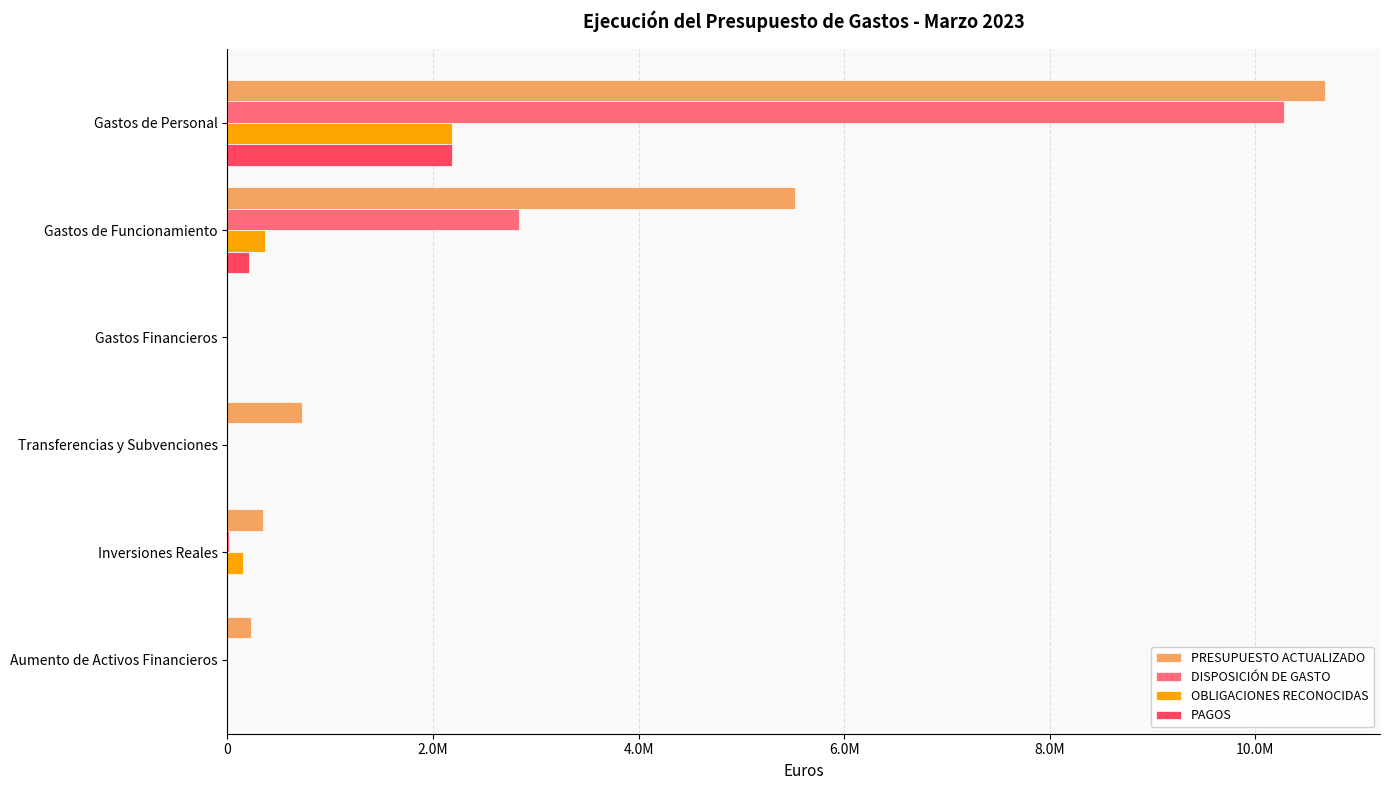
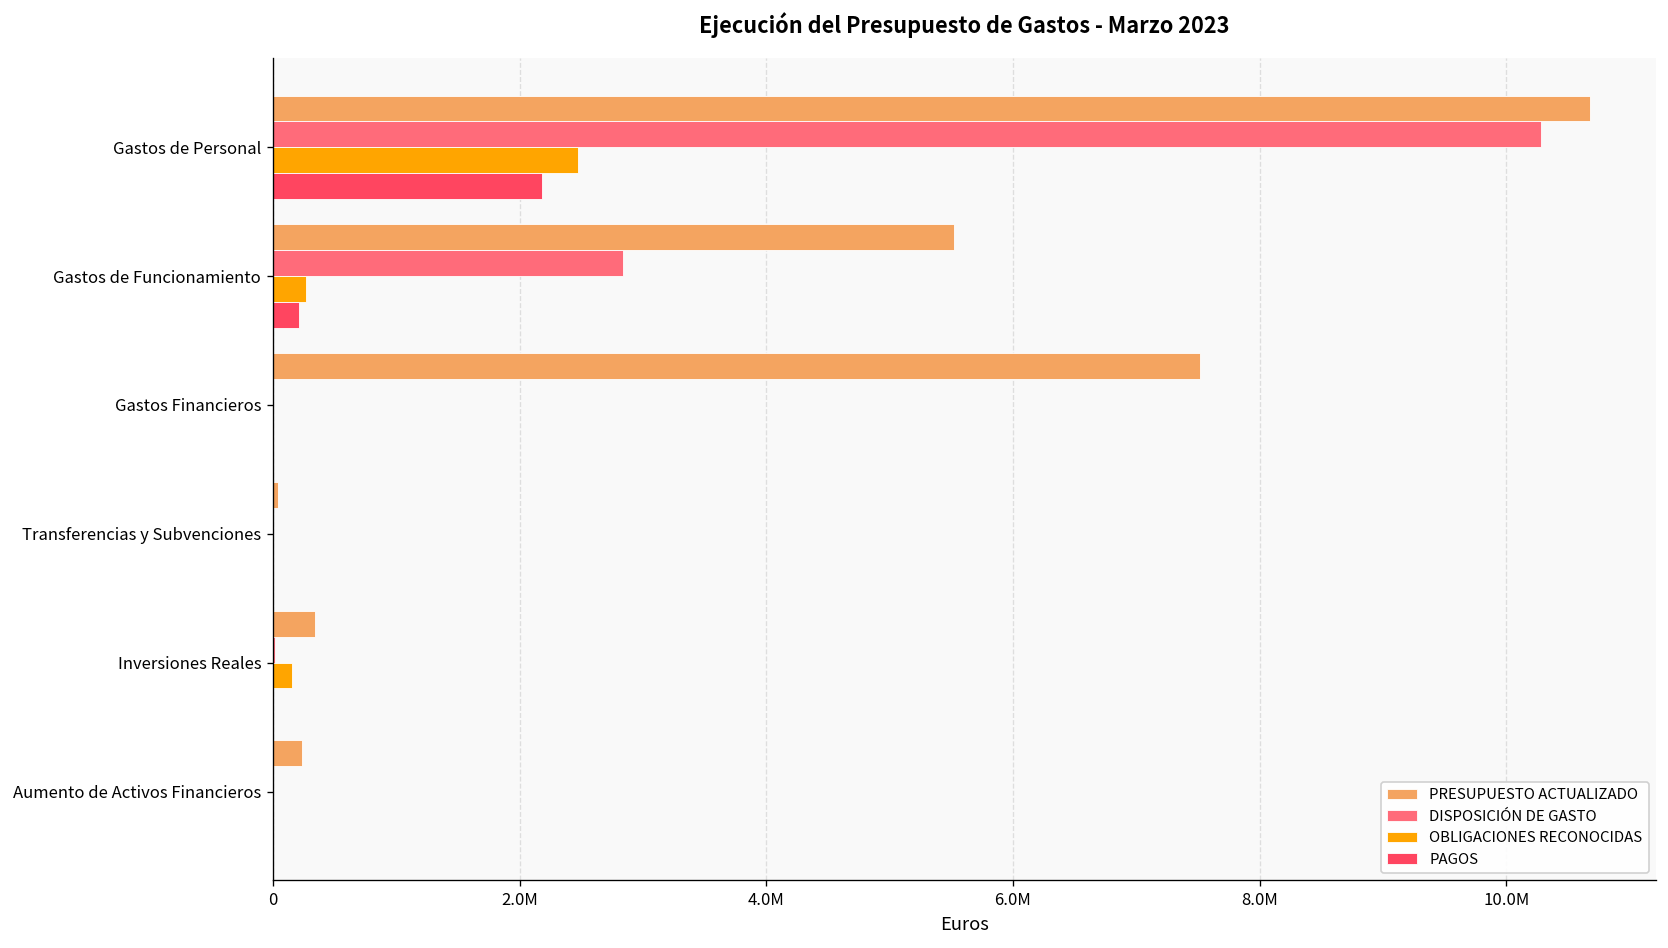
OBLIGACIONES RECONOCIDAS, Gastos de Personal: 2180000 -> 2480000
OBLIGACIONES RECONOCIDAS, Gastos de Funcionamiento: 370000 -> 270000
PRESUPUESTO ACTUALIZADO, Gastos Financieros: 0 -> 7520000
PRESUPUESTO ACTUALIZADO, Transferencias y Subvenciones: 730000 -> 40000
